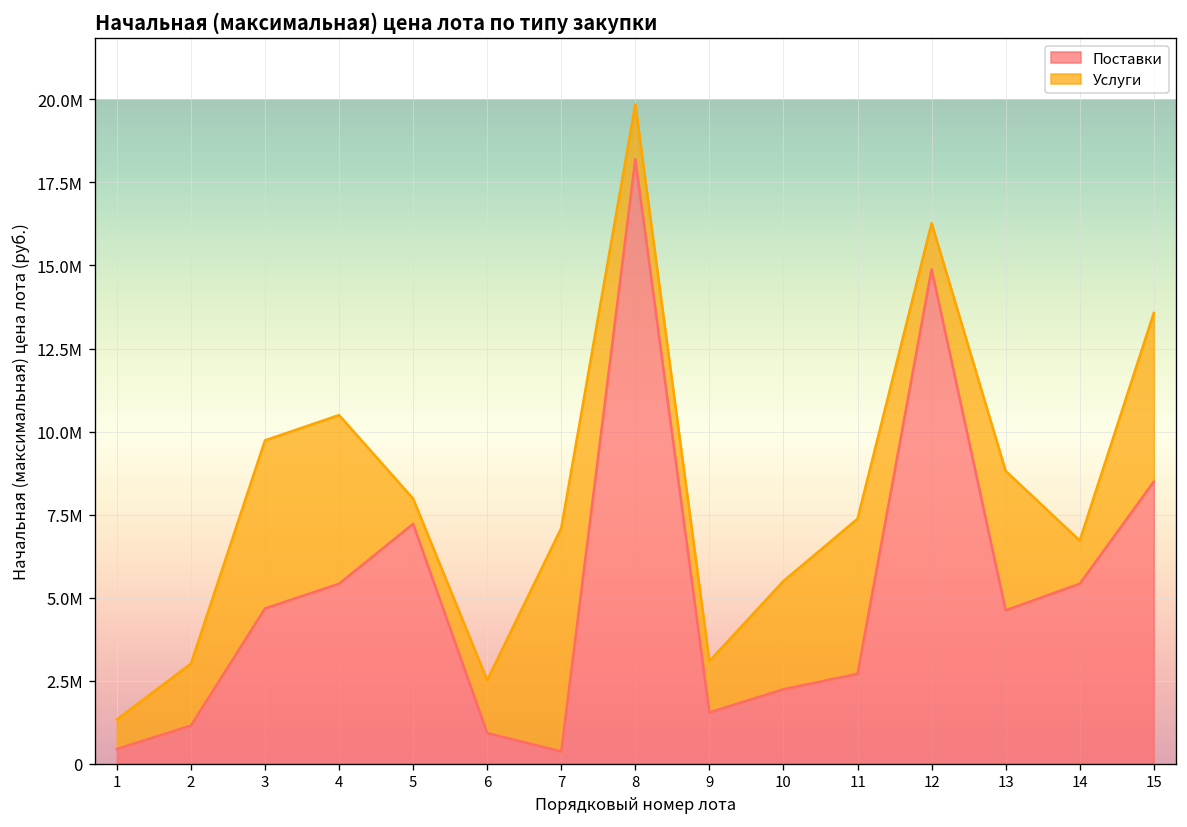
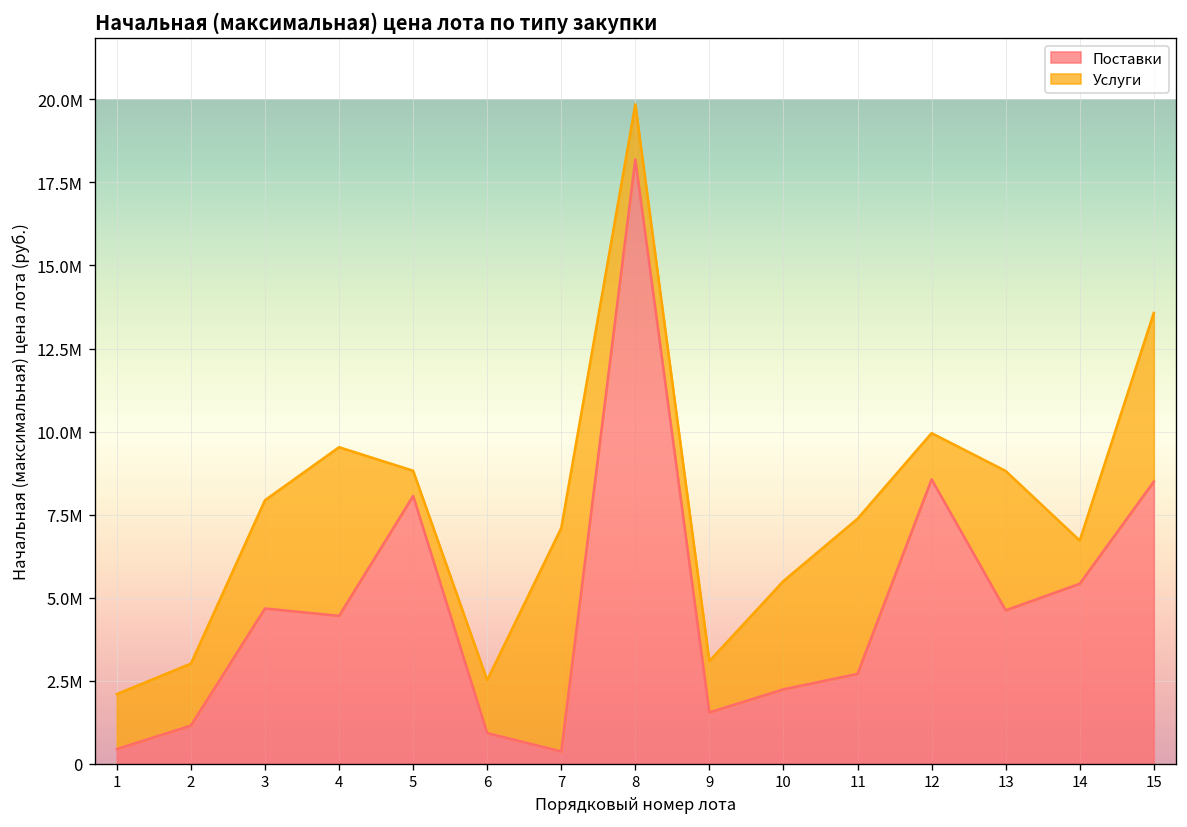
Услуги, 1: 900000 -> 1700000
Услуги, 3: 5100000 -> 3300000
Поставки, 4: 5400000 -> 4400000
Поставки, 5: 7200000 -> 8100000
Поставки, 12: 14900000 -> 8600000
